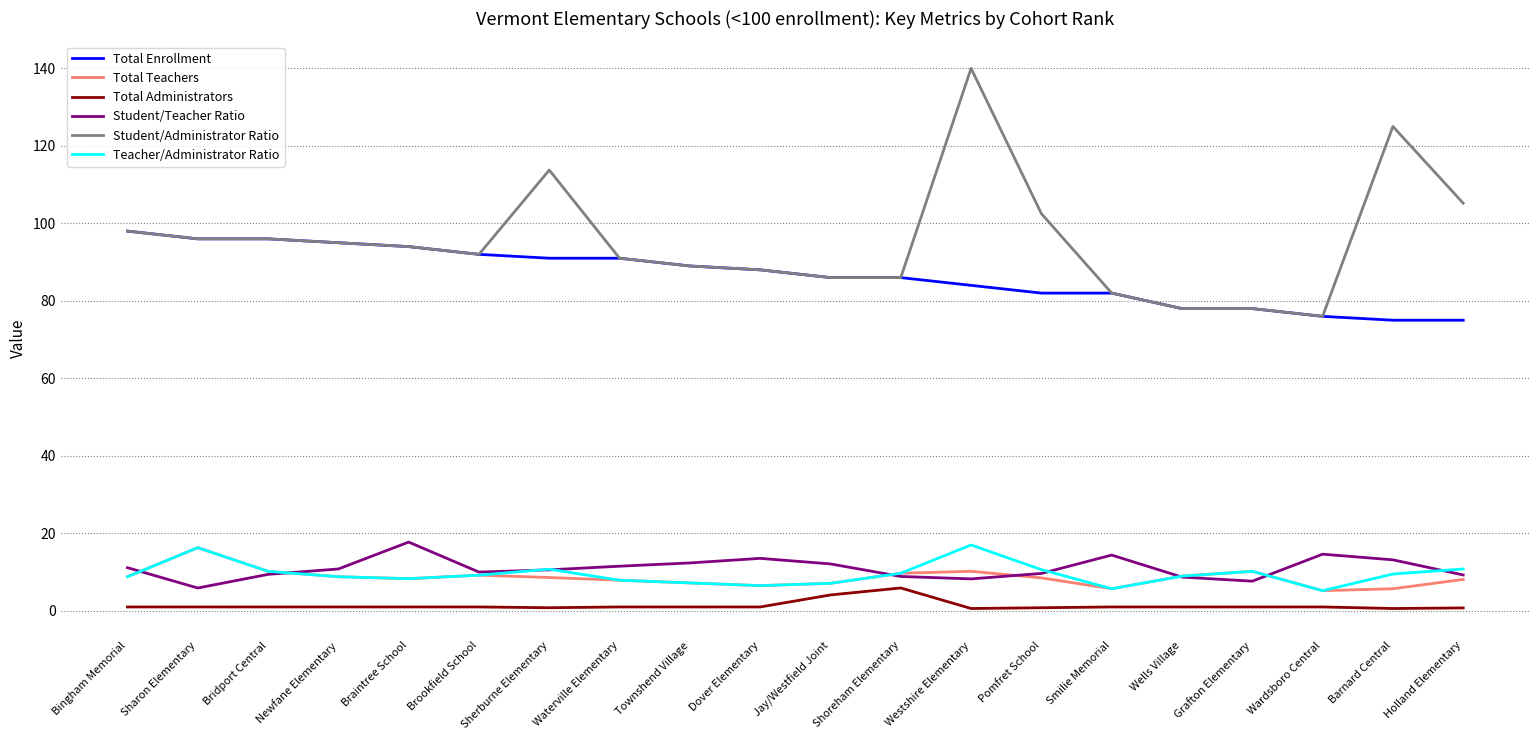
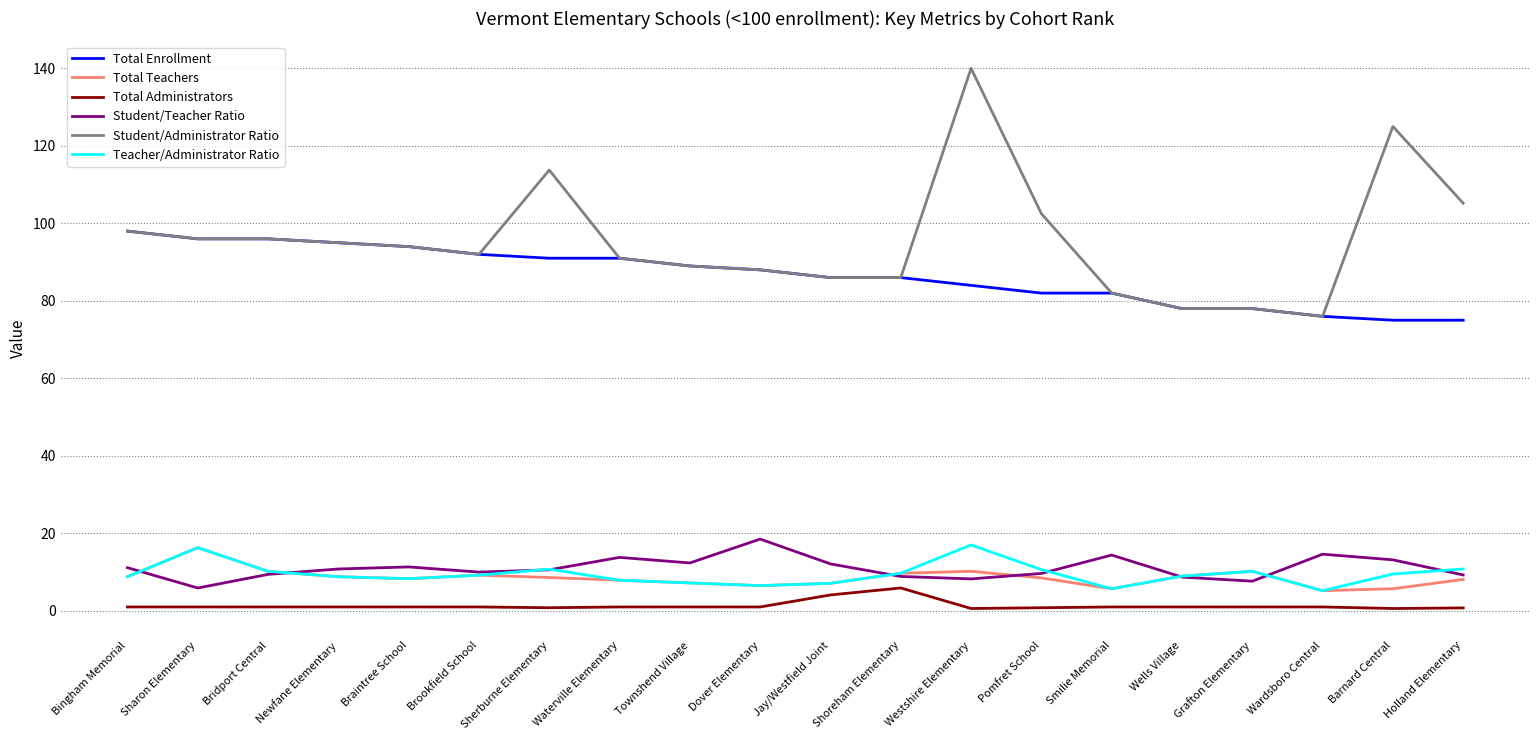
Student/Teacher Ratio, Braintree School: 18 -> 11
Student/Teacher Ratio, Waterville Elementary: 12 -> 14
Student/Teacher Ratio, Dover Elementary: 14 -> 19
